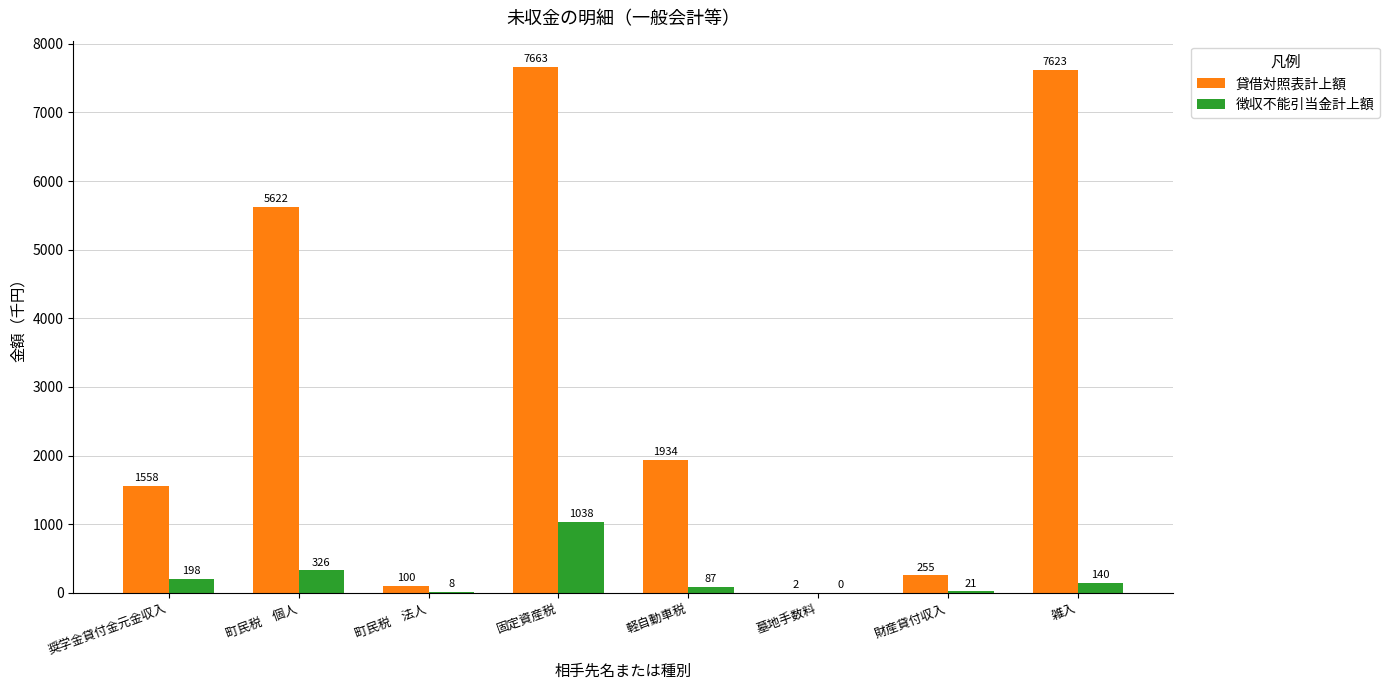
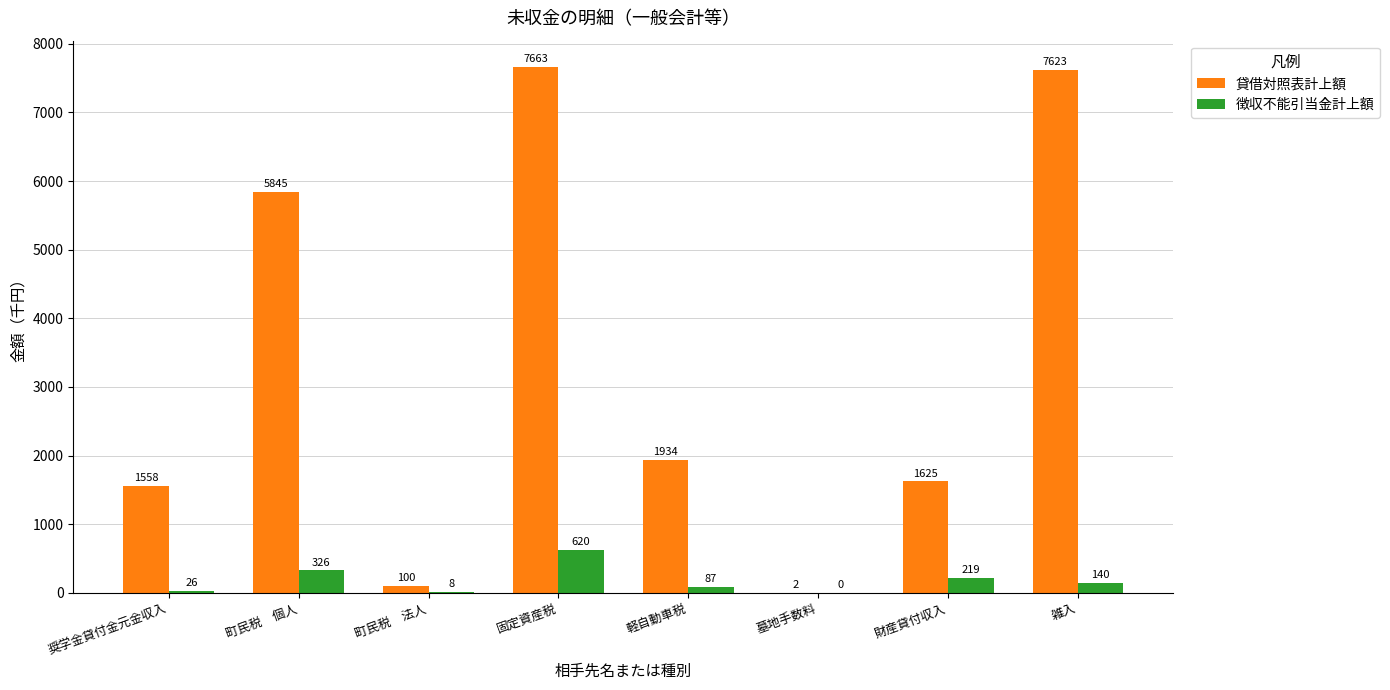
徴収不能引当金計上額, 奨学金貸付金元金収入: 198 -> 26
貸借対照表計上額, 町民税 個人: 5622 -> 5845
徴収不能引当金計上額, 固定資産税: 1038 -> 620
貸借対照表計上額, 財産貸付収入: 255 -> 1625
徴収不能引当金計上額, 財産貸付収入: 21 -> 219
